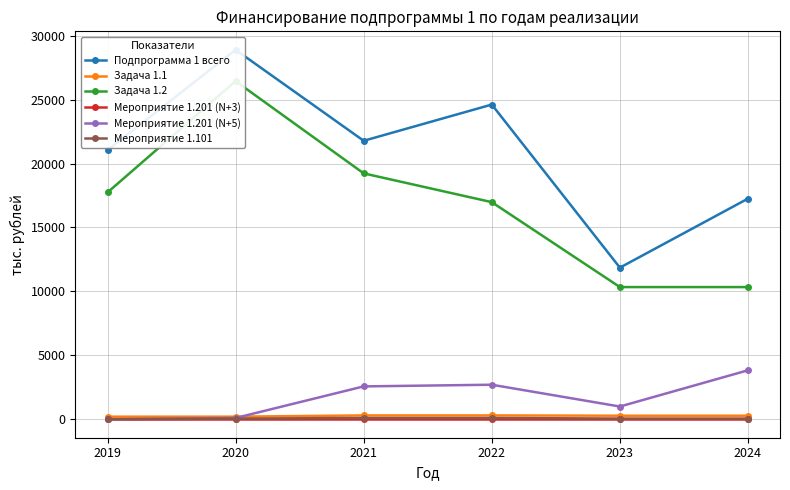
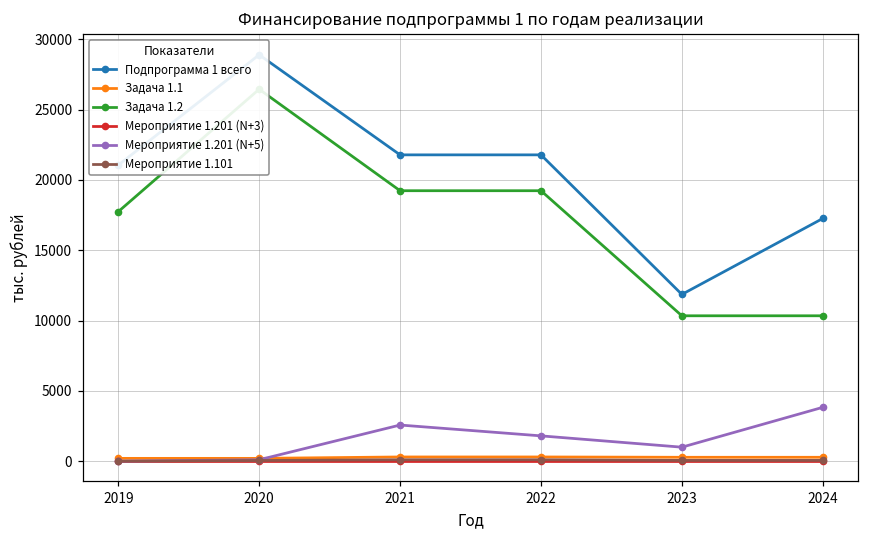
Подпрограмма 1 всего, 2022: 24600 -> 21800
Задача 1.2, 2022: 17000 -> 19200
Мероприятие 1.201 (N+5), 2022: 2700 -> 1800
